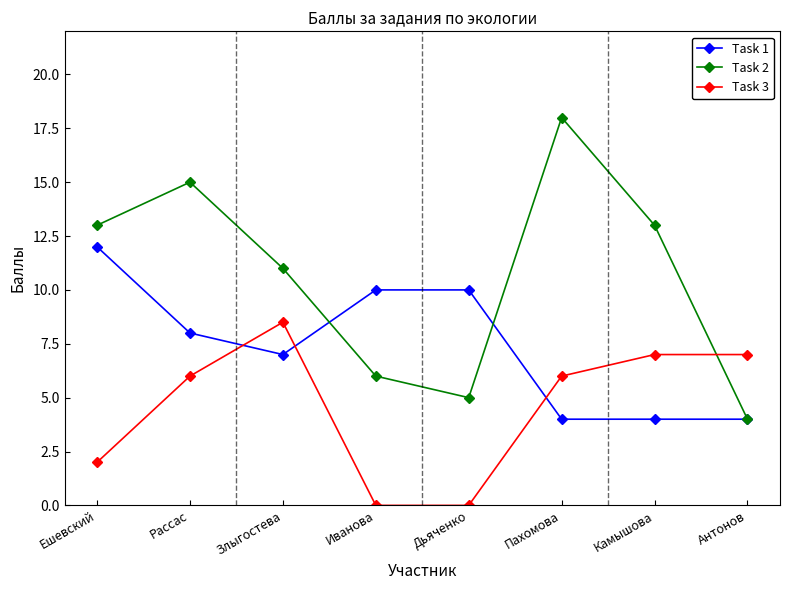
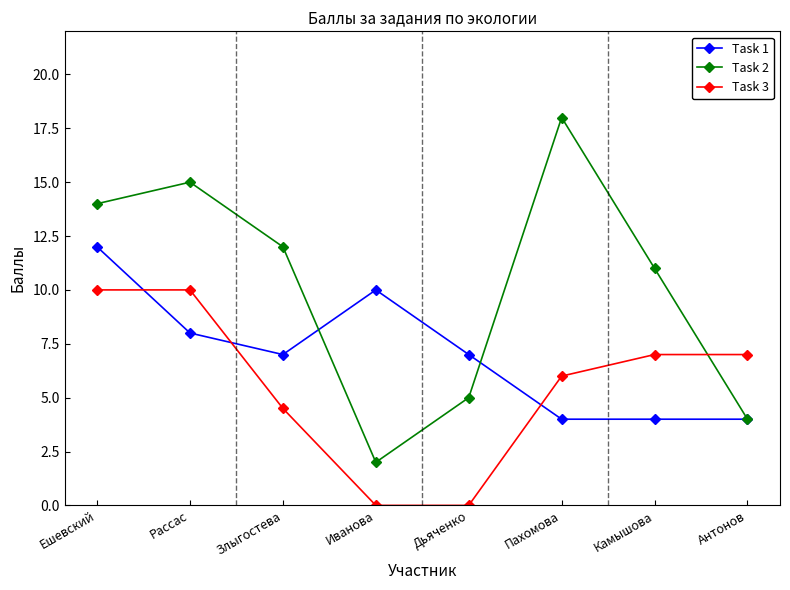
Task 2, Ешевский: 13 -> 14
Task 3, Ешевский: 2 -> 10
Task 3, Рассас: 6 -> 10
Task 2, Злыгостева: 11 -> 12
Task 3, Злыгостева: 8.5 -> 4.5
Task 2, Иванова: 6 -> 2
Task 1, Дьяченко: 10 -> 7
Task 2, Камышова: 13 -> 11
